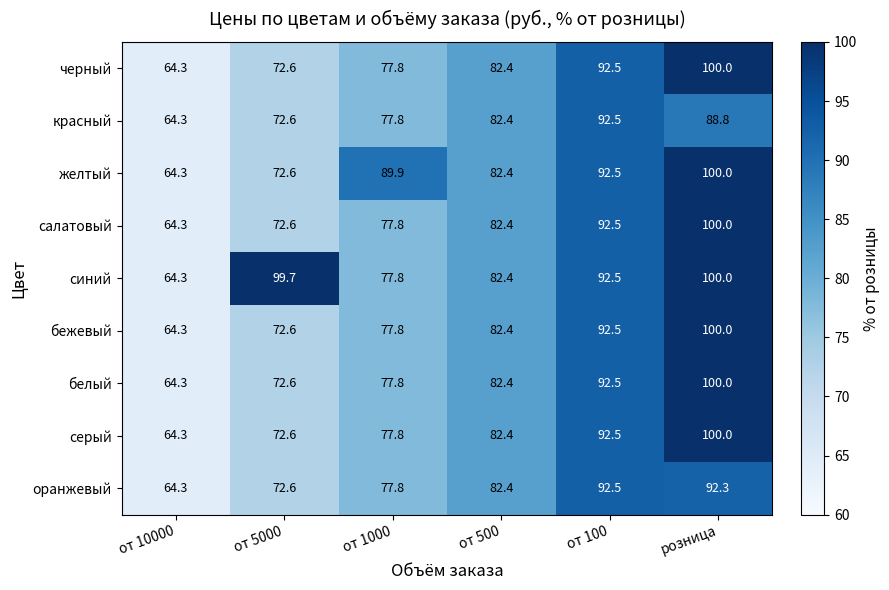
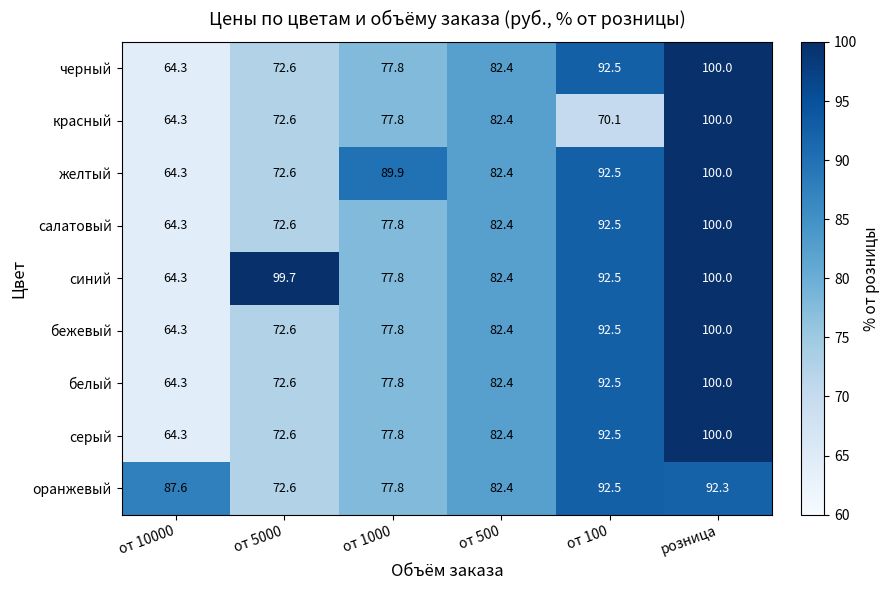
красный, от 100: 92.5 -> 70.1
красный, розница: 88.8 -> 100.0
оранжевый, от 10000: 64.3 -> 87.6
